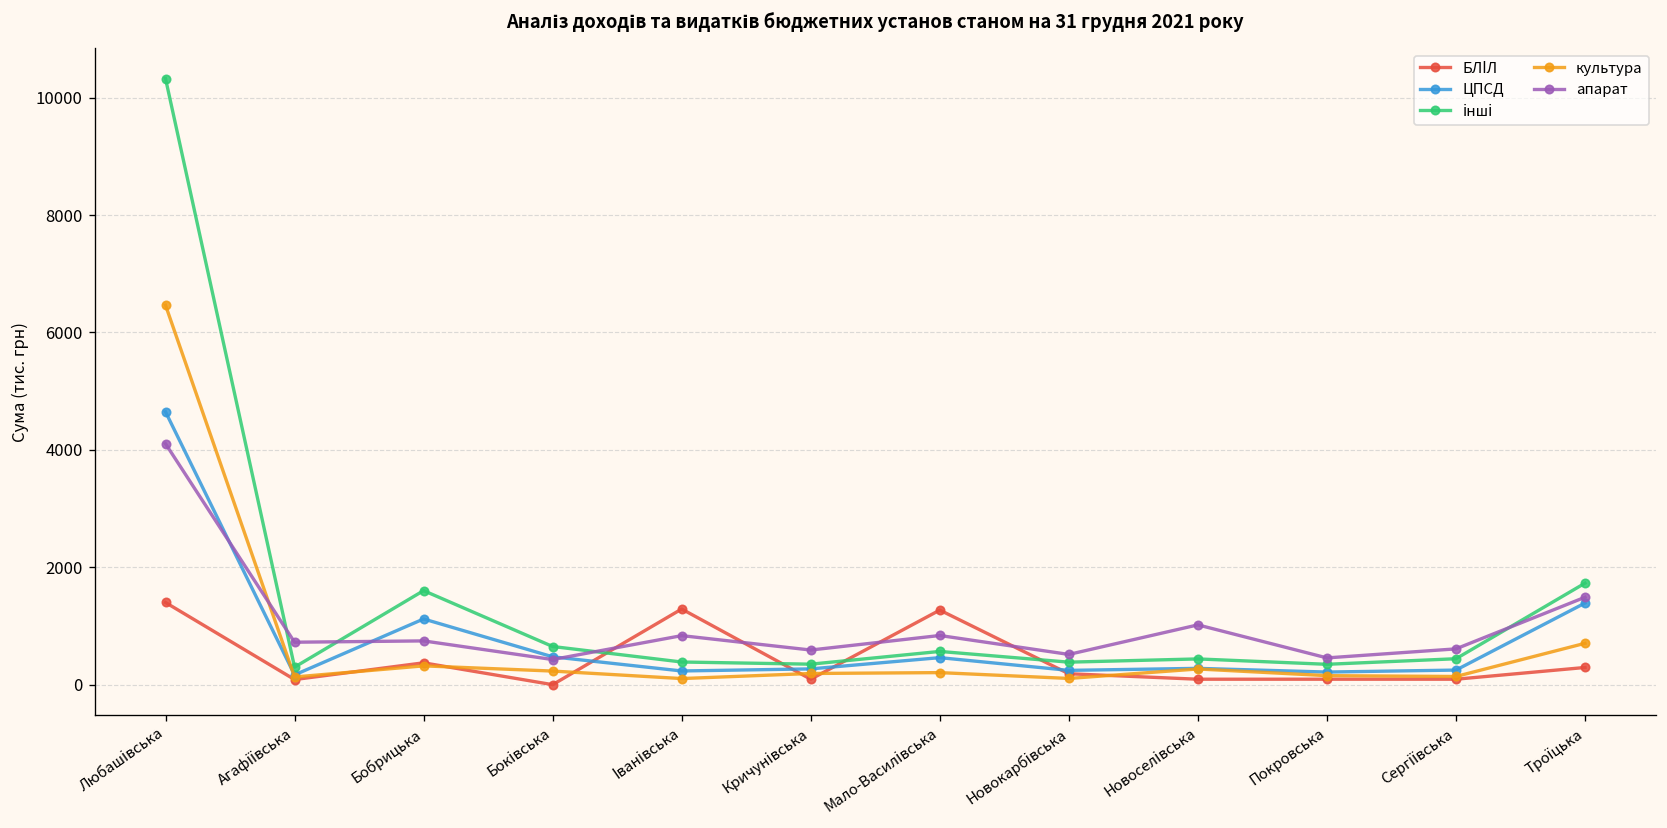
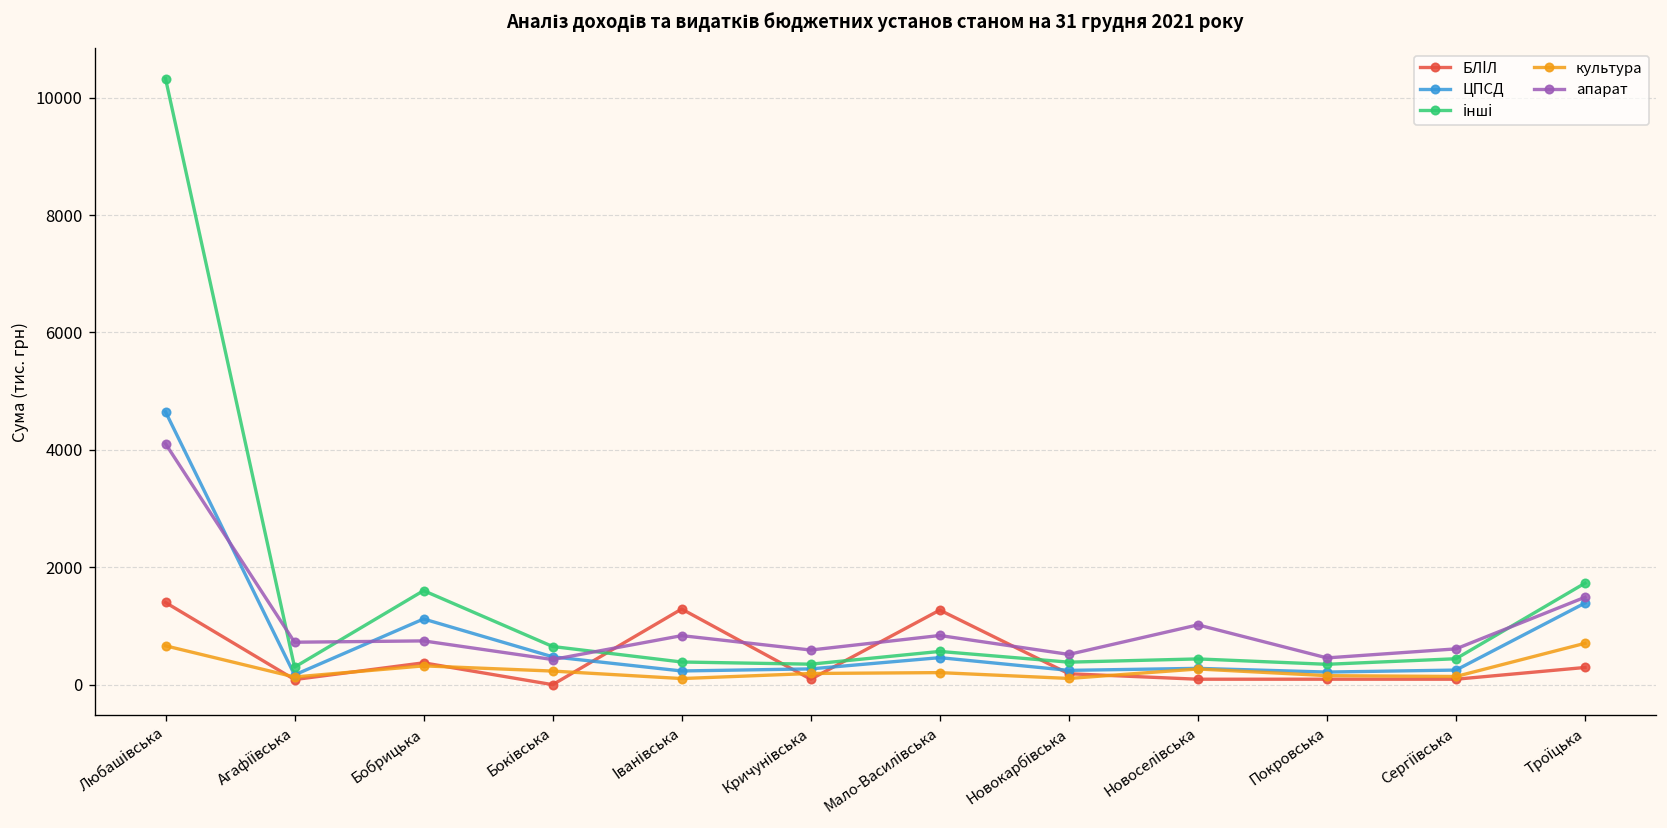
культура, Любашівська: 6500 -> 700
